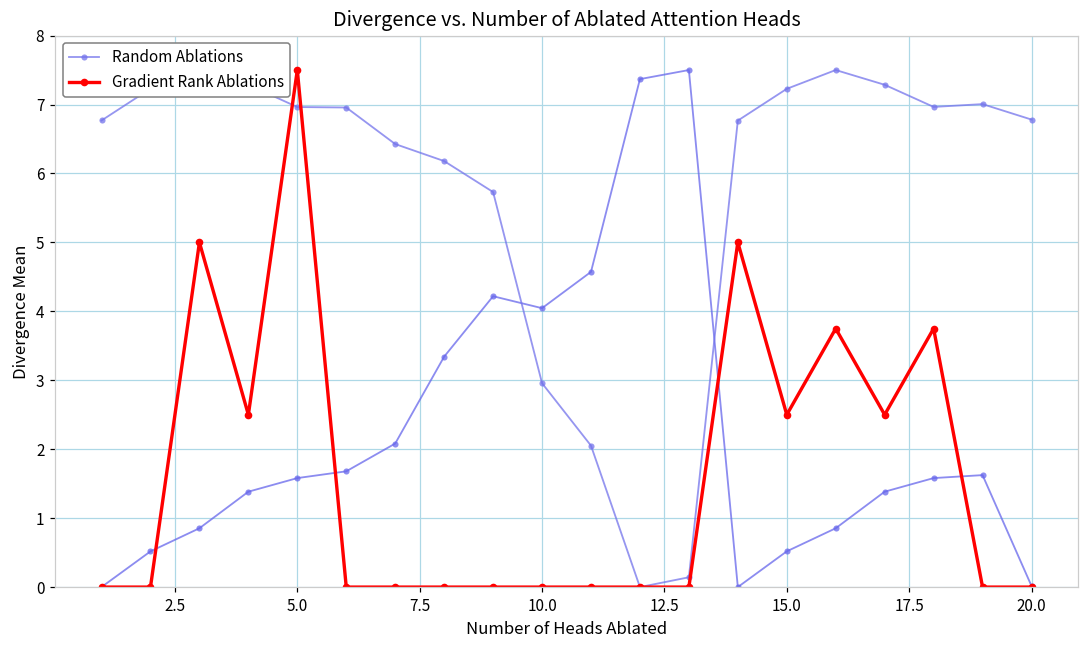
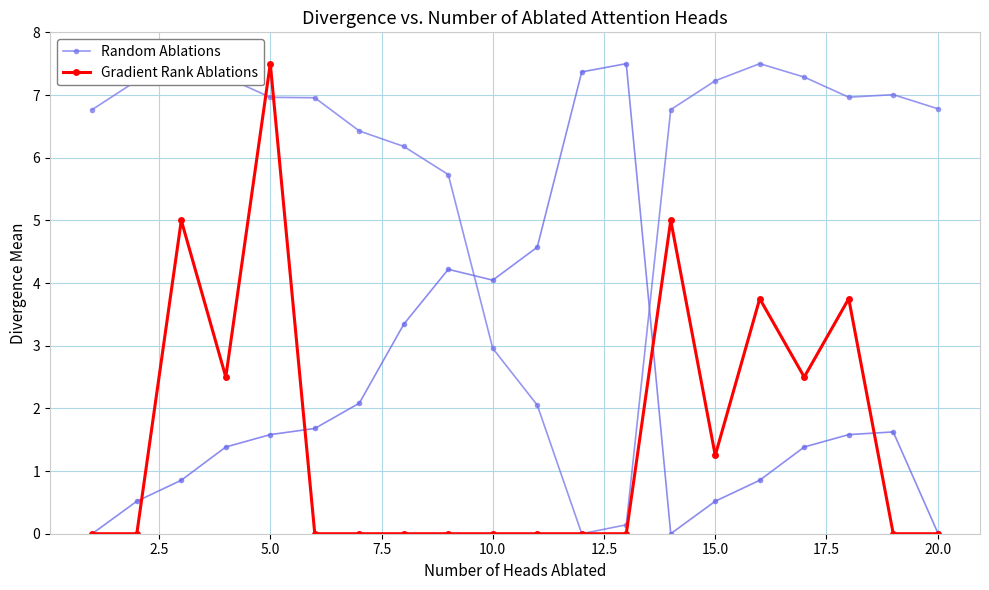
Gradient Rank Ablations, 15.0: 2.5 -> 1.3
